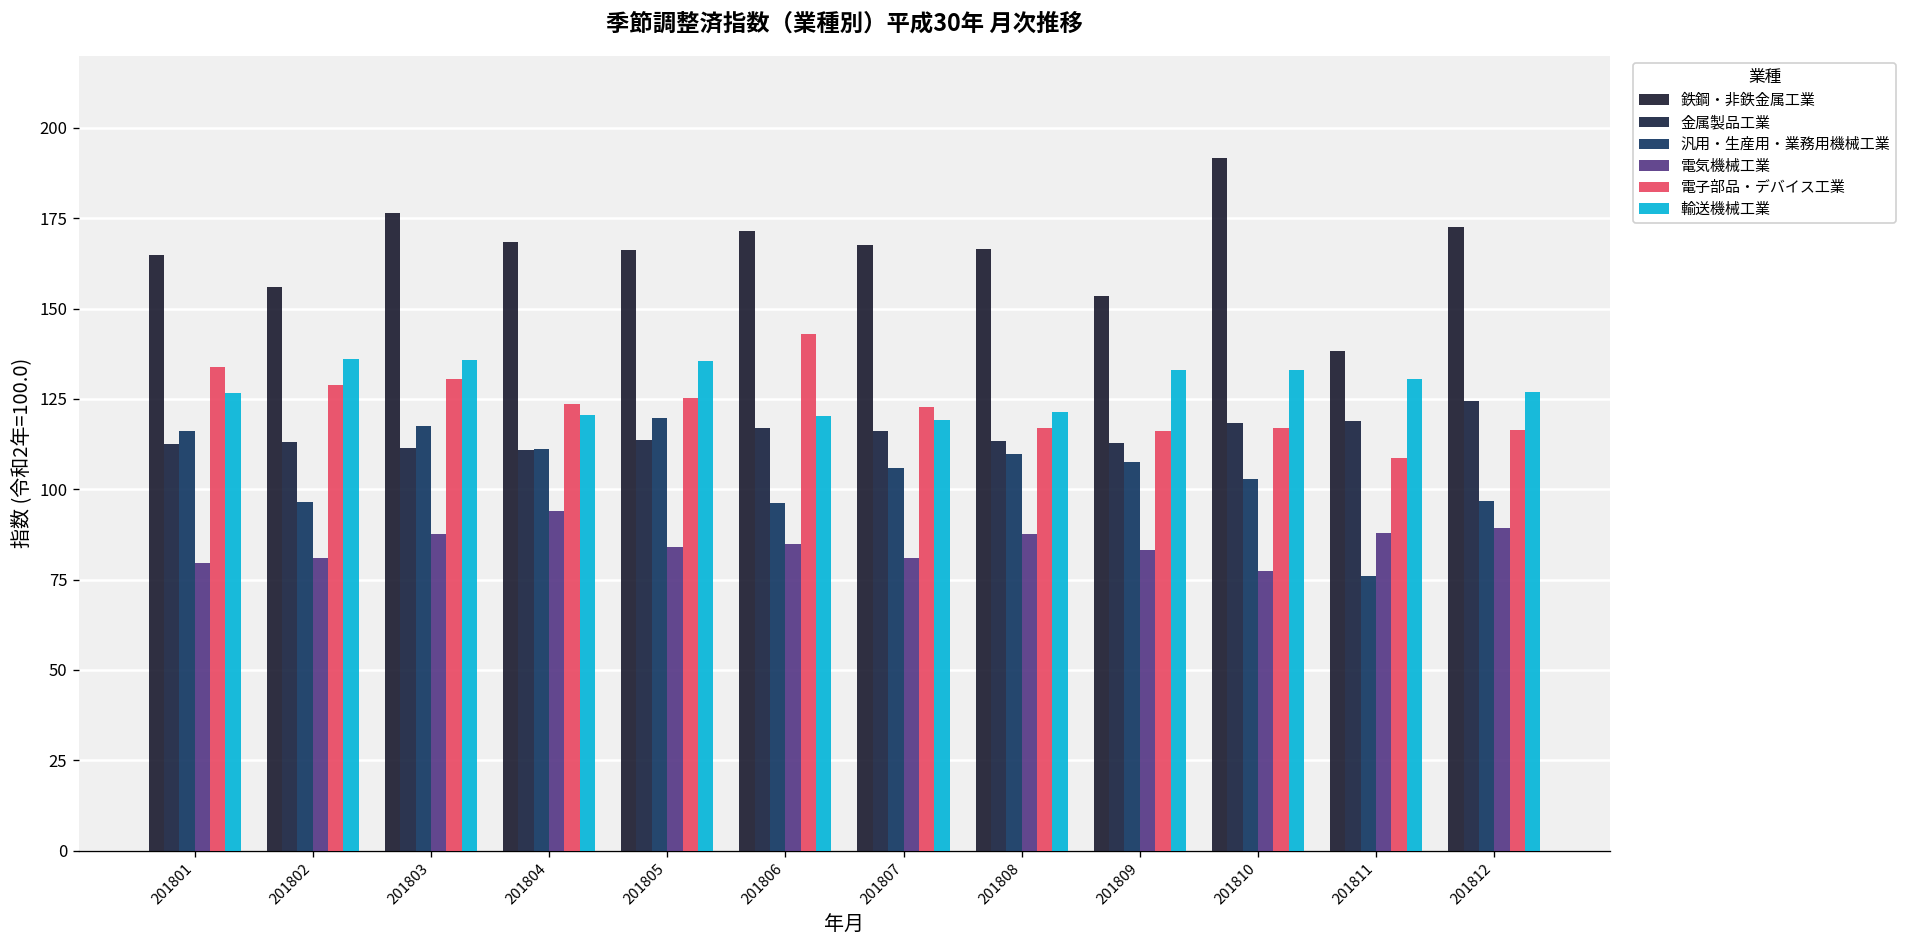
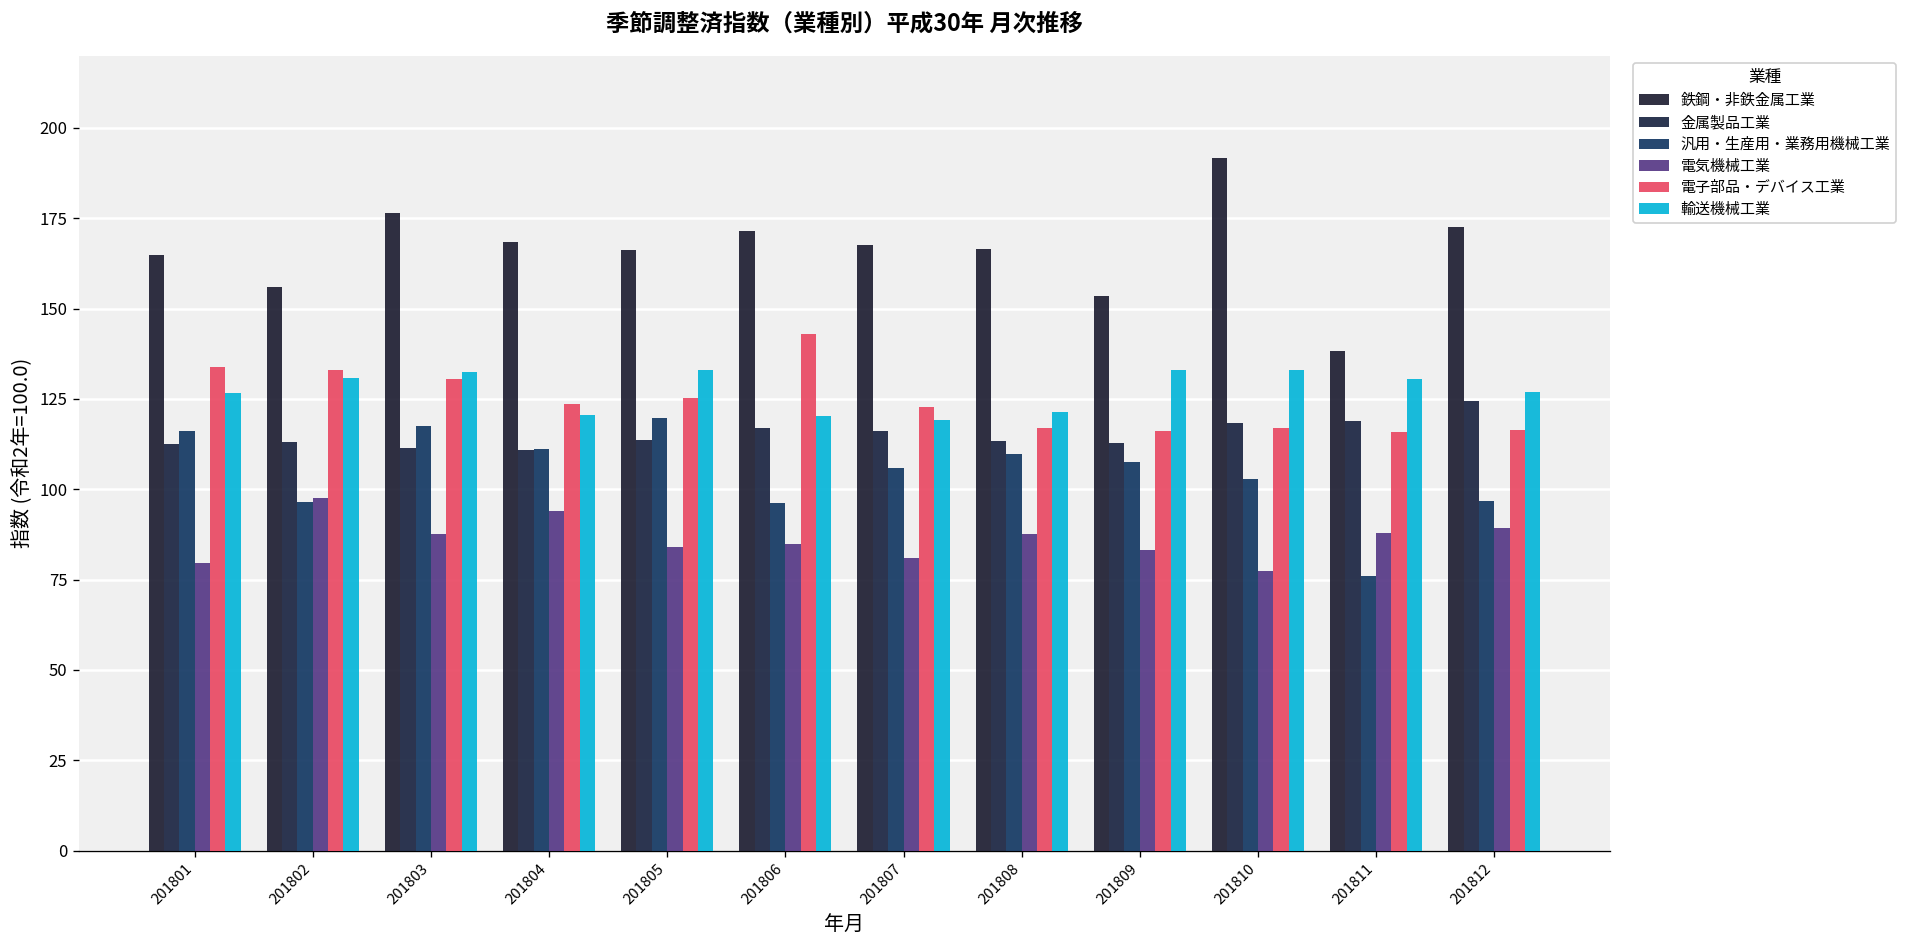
電気機械工業, 201802: 81 -> 98
電子部品・デバイス工業, 201802: 129 -> 133
輸送機械工業, 201802: 136 -> 131
輸送機械工業, 201803: 136 -> 133
輸送機械工業, 201805: 136 -> 133
電子部品・デバイス工業, 201811: 109 -> 116
